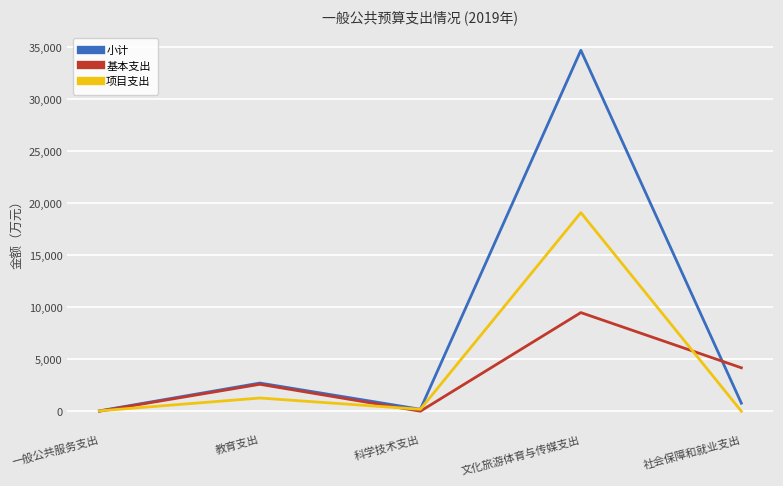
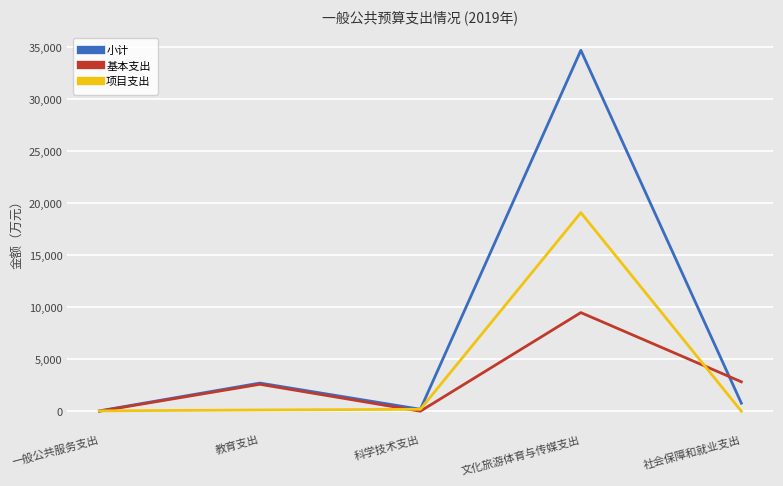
项目支出, 教育支出: 1,300 -> 100
基本支出, 社会保障和就业支出: 4,200 -> 2,800
